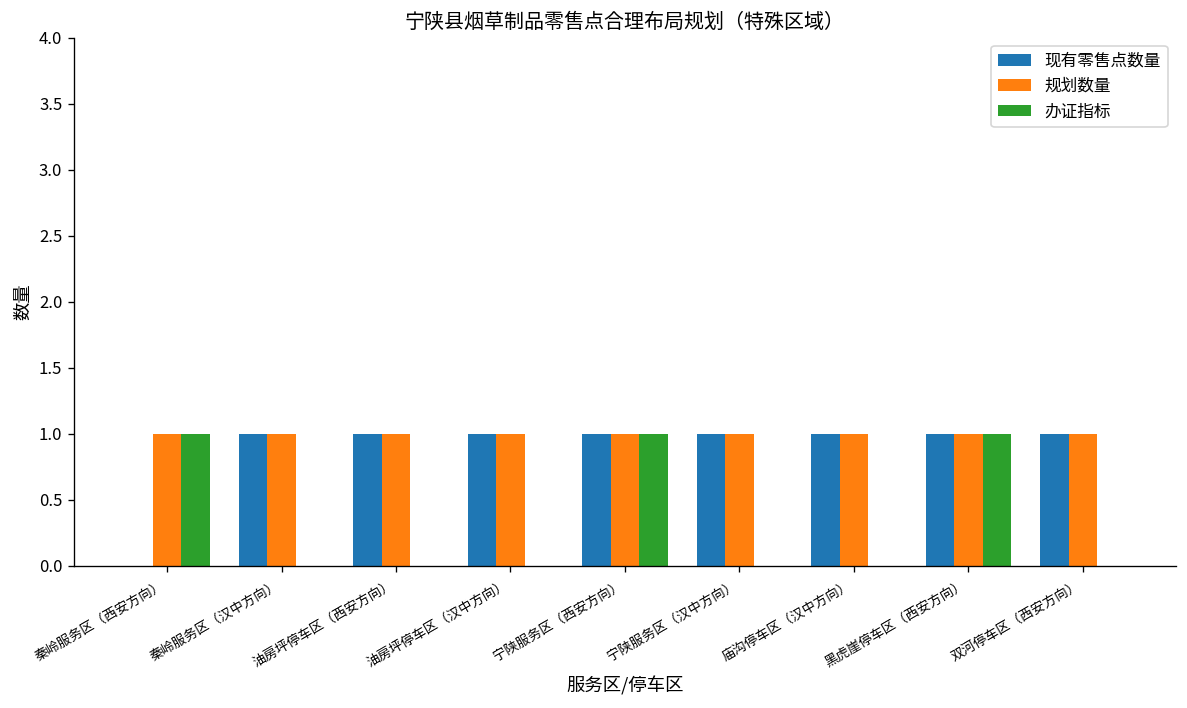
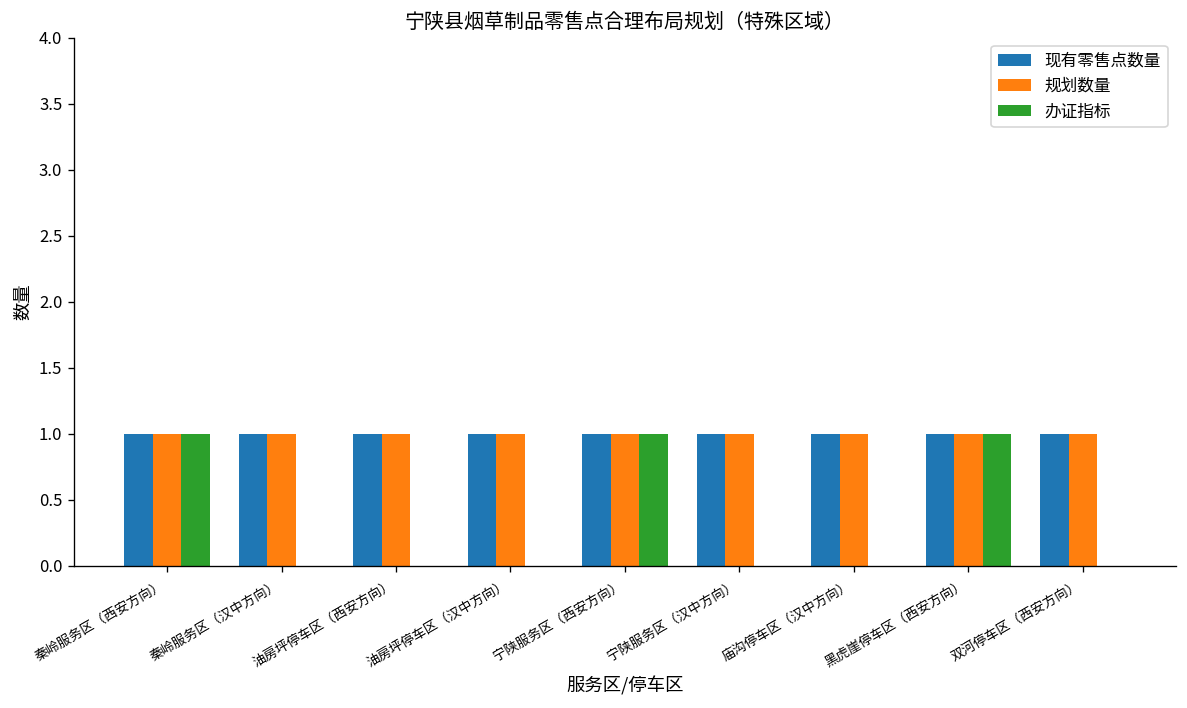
现有零售点数量, 秦岭服务区（西安方向）: 0 -> 1
